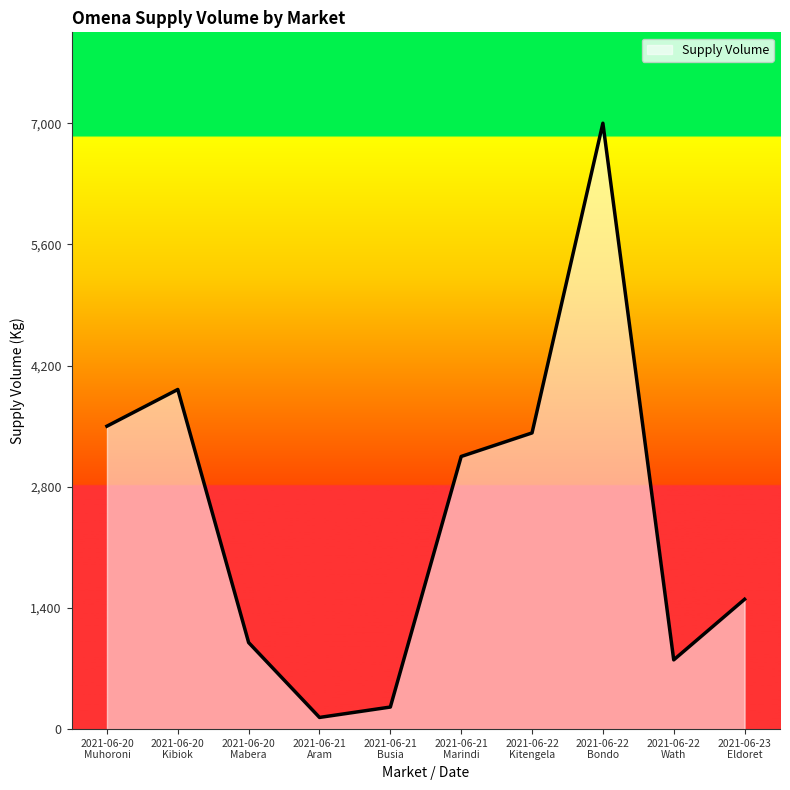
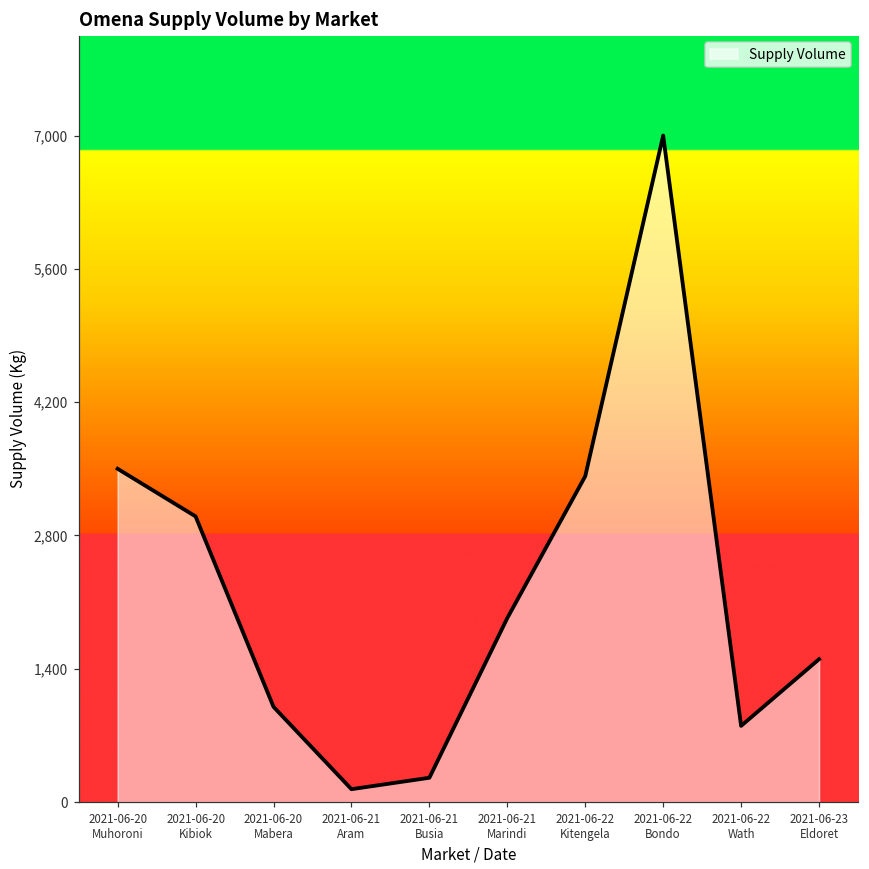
2021-06-20 Kibiok: 3,900 -> 3,000
2021-06-21 Marindi: 3,200 -> 1,900
